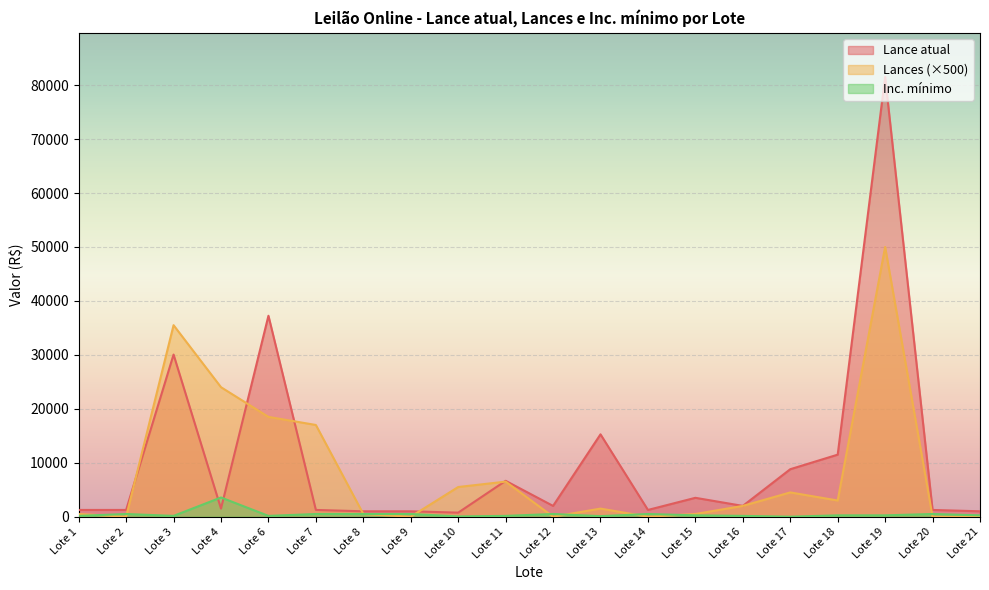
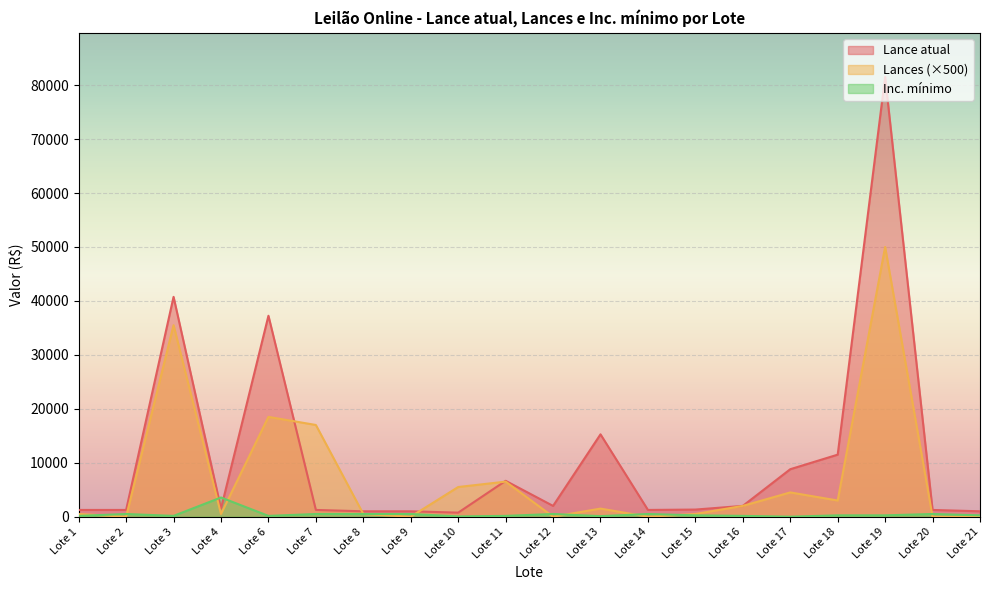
Lance atual, Lote 3: 30000 -> 41000
Lances (×500), Lote 4: 24000 -> 1000
Lance atual, Lote 15: 4000 -> 1000
